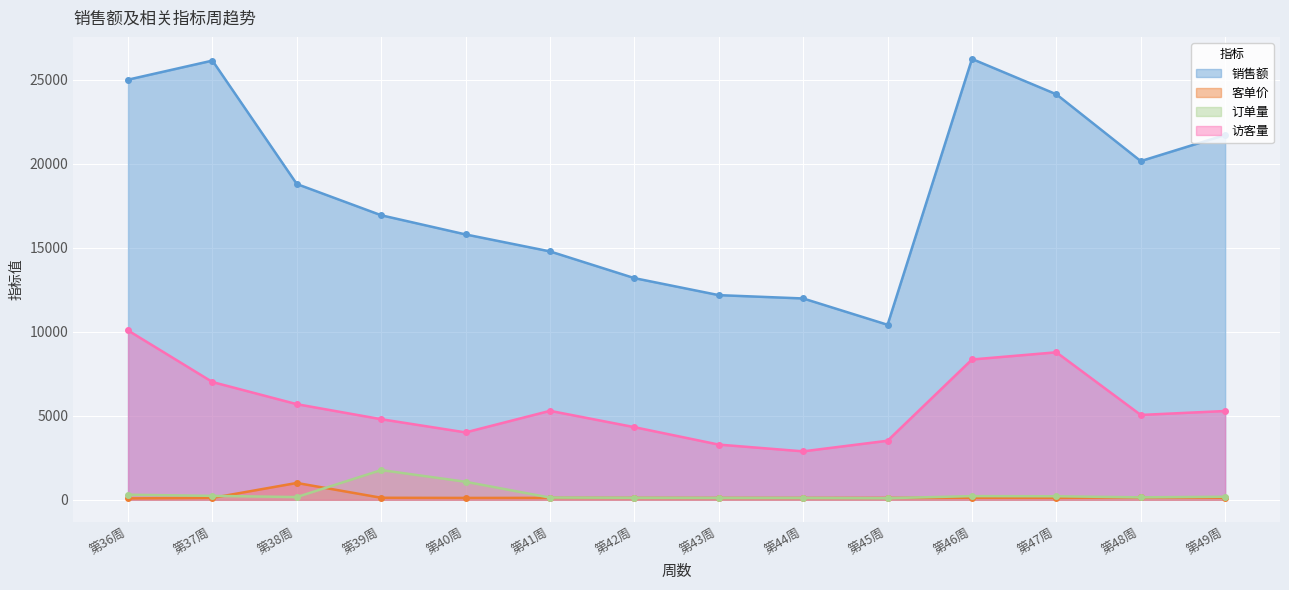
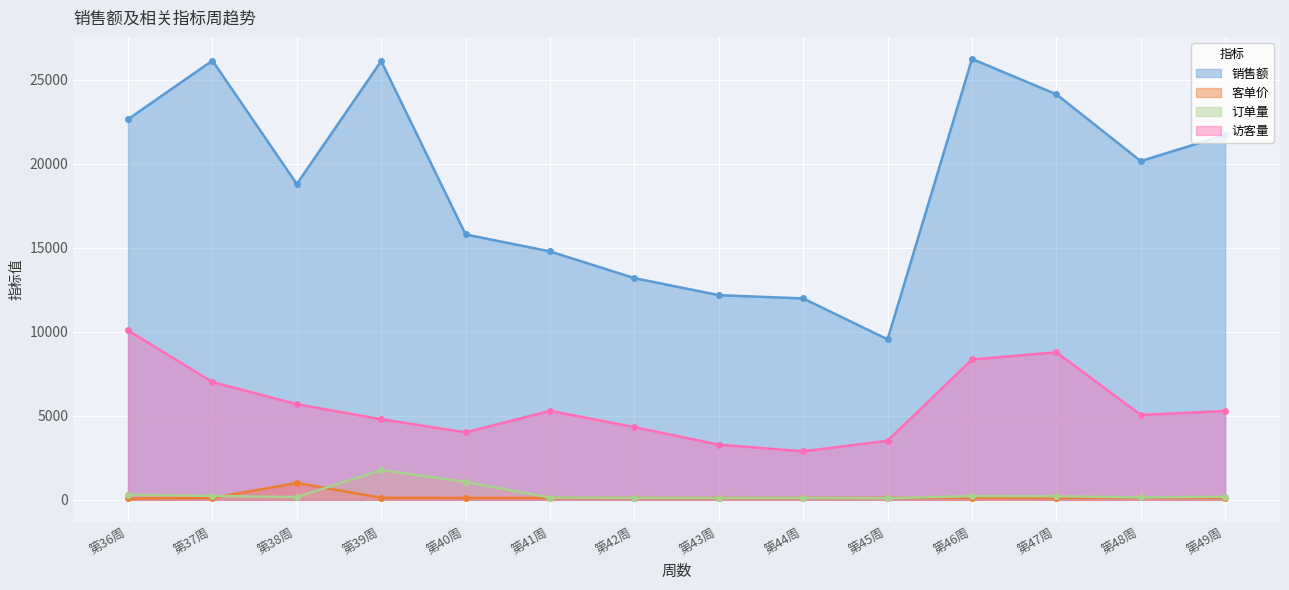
销售额, 第36周: 25000 -> 22600
销售额, 第39周: 16900 -> 26100
销售额, 第45周: 10400 -> 9500
